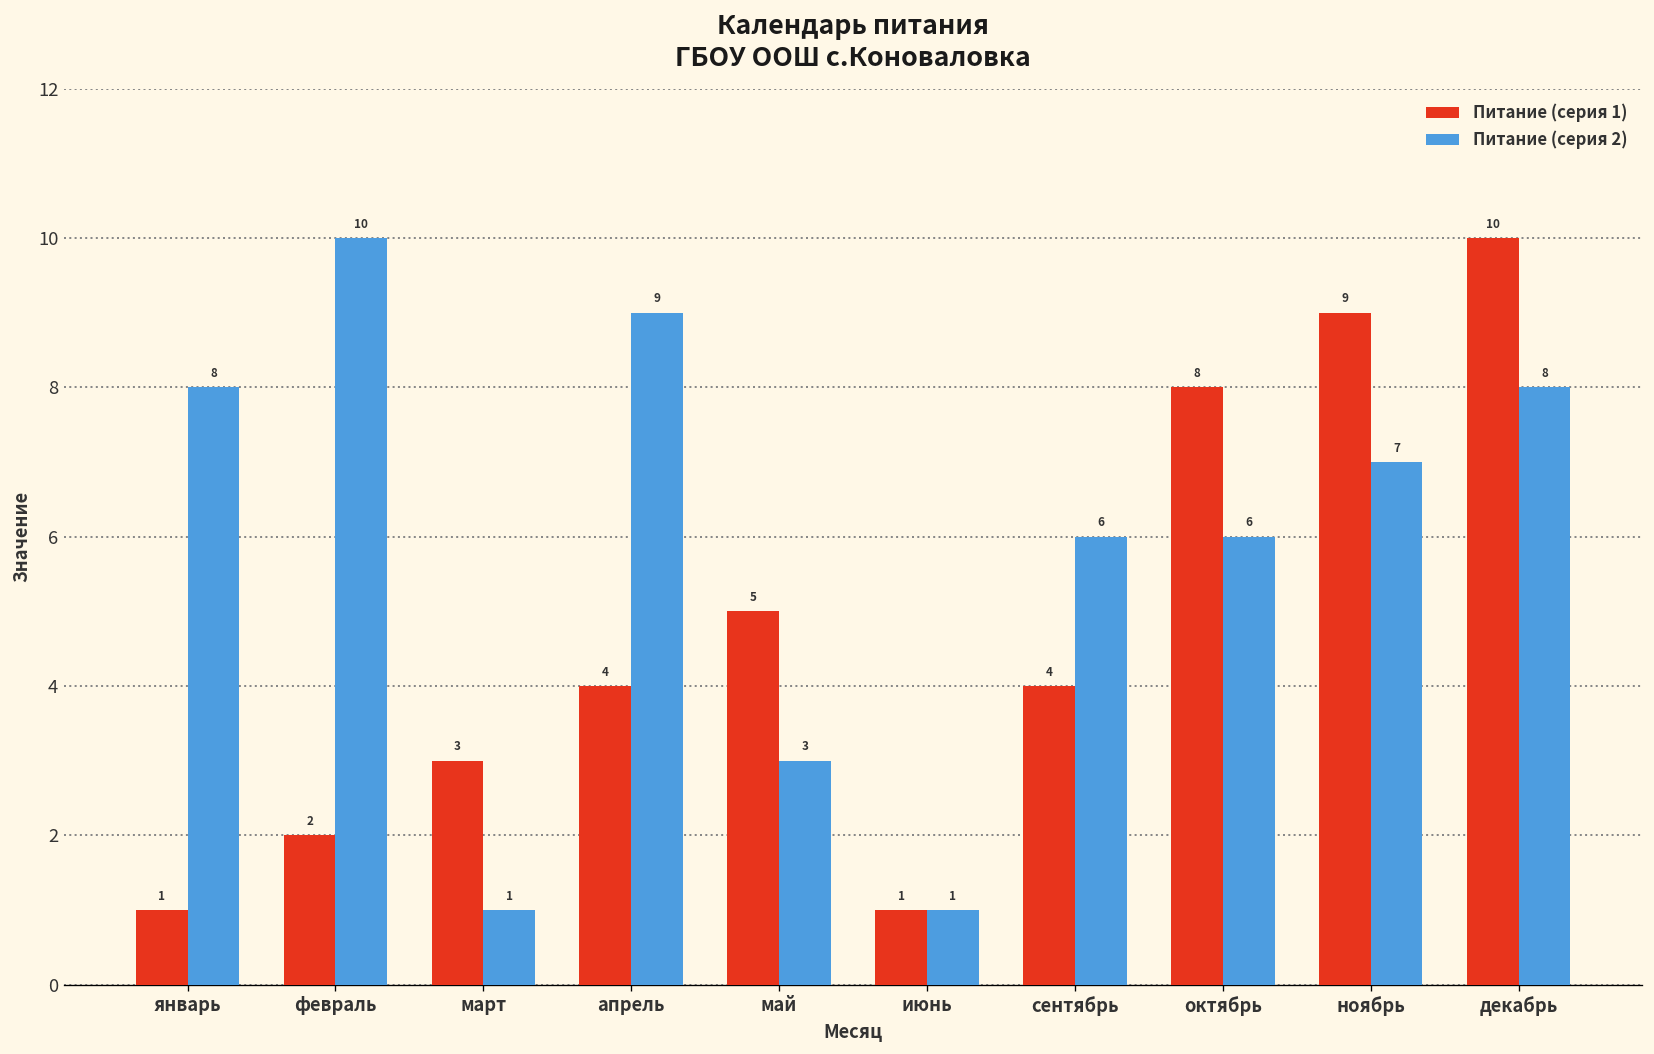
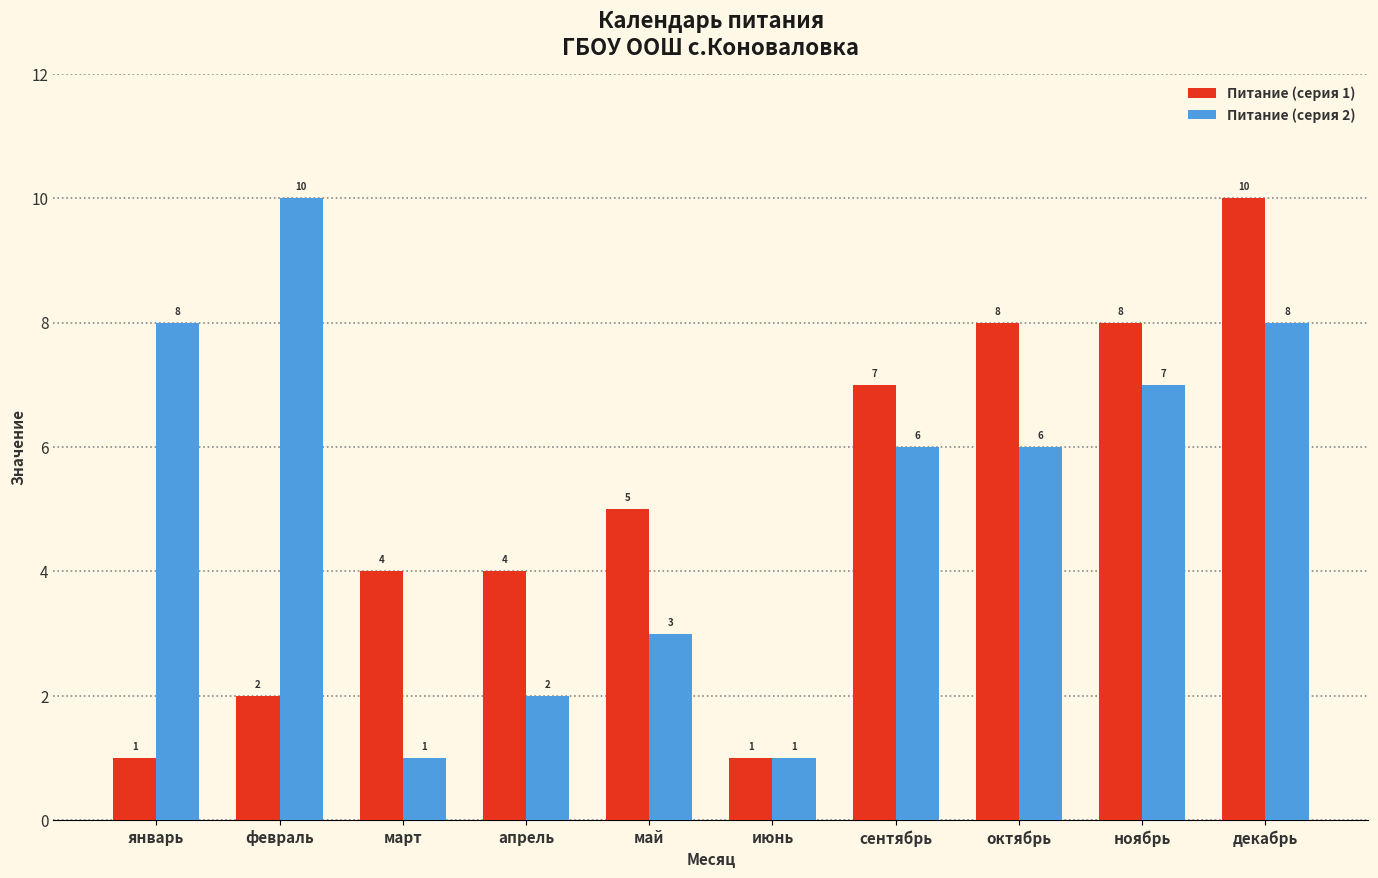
Питание (серия 1), март: 3 -> 4
Питание (серия 2), апрель: 9 -> 2
Питание (серия 1), сентябрь: 4 -> 7
Питание (серия 1), ноябрь: 9 -> 8
